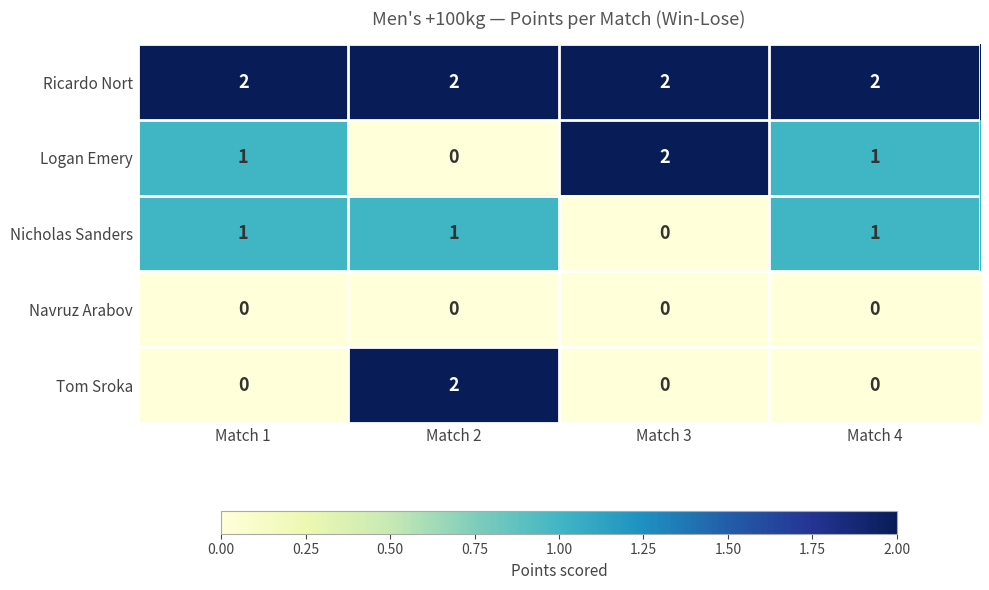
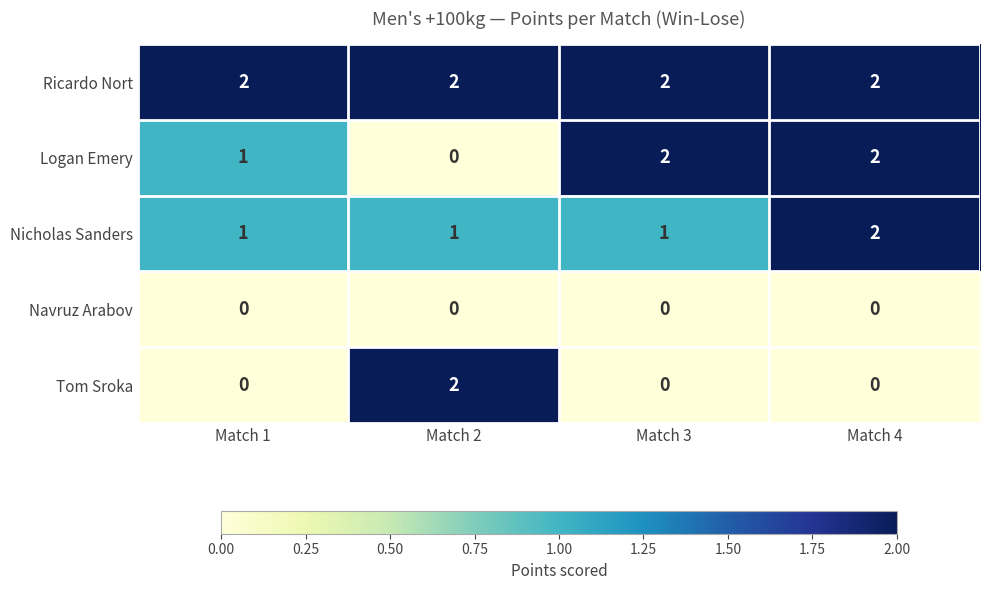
Logan Emery, Match 4: 1 -> 2
Nicholas Sanders, Match 3: 0 -> 1
Nicholas Sanders, Match 4: 1 -> 2
